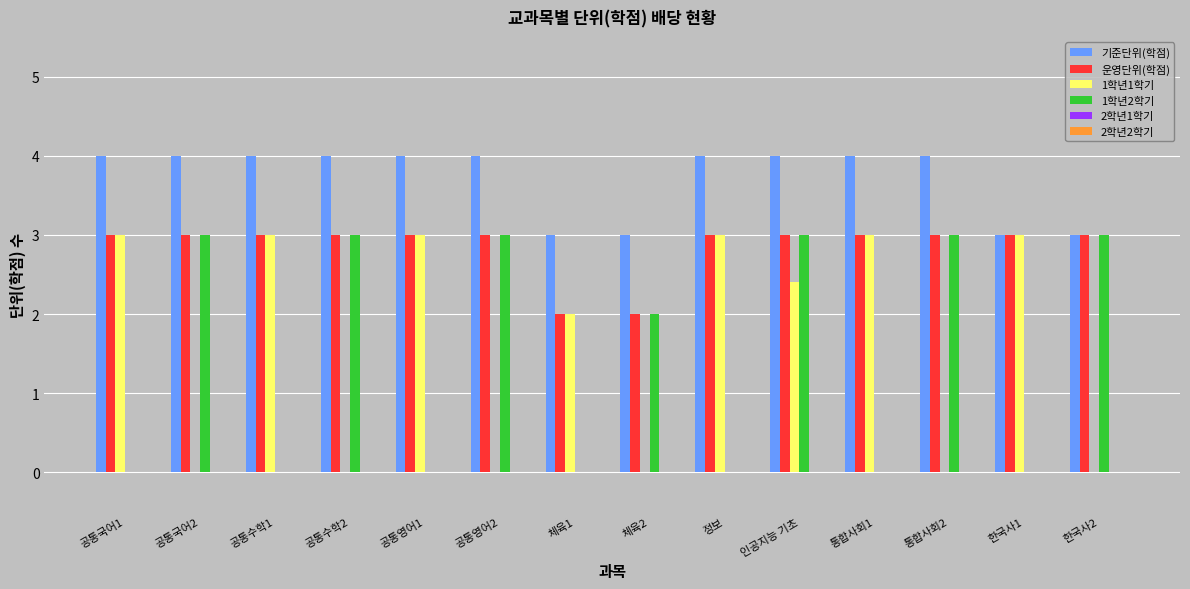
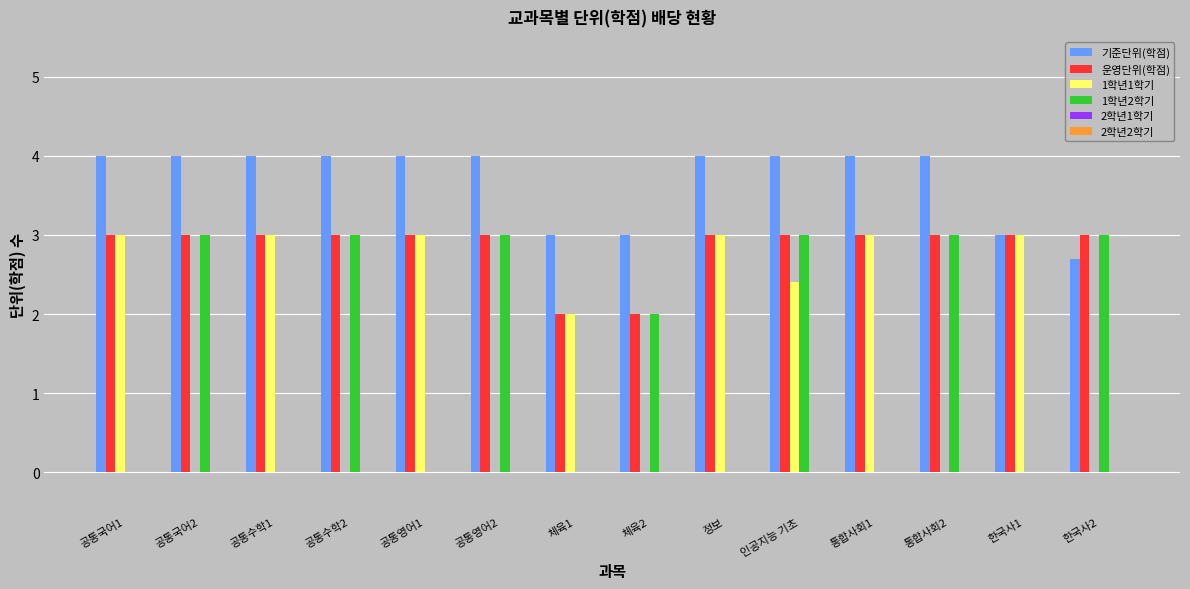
기준단위(학점), 한국사2: 3.0 -> 2.7
